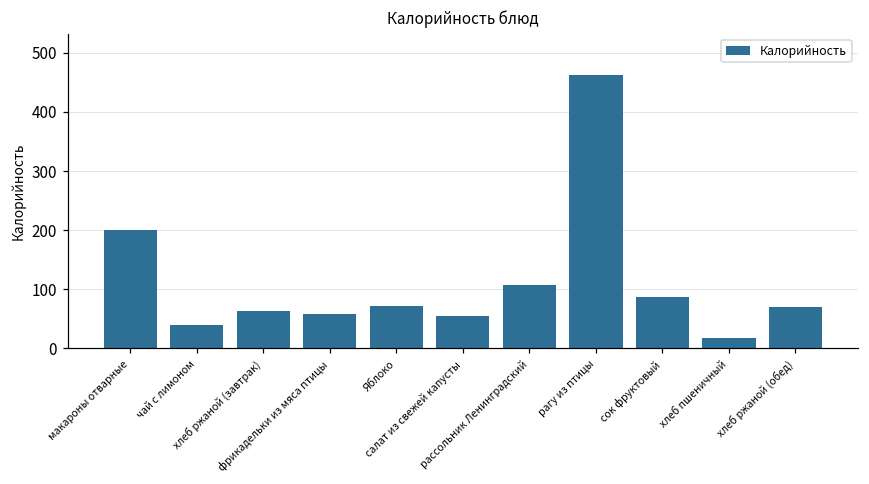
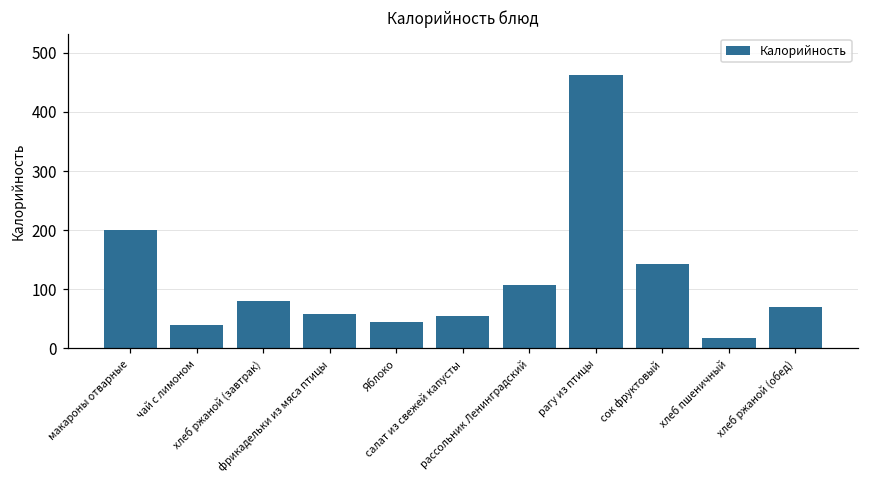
хлеб ржаной (завтрак): 60 -> 80
Яблоко: 70 -> 40
сок фруктовый: 90 -> 140
